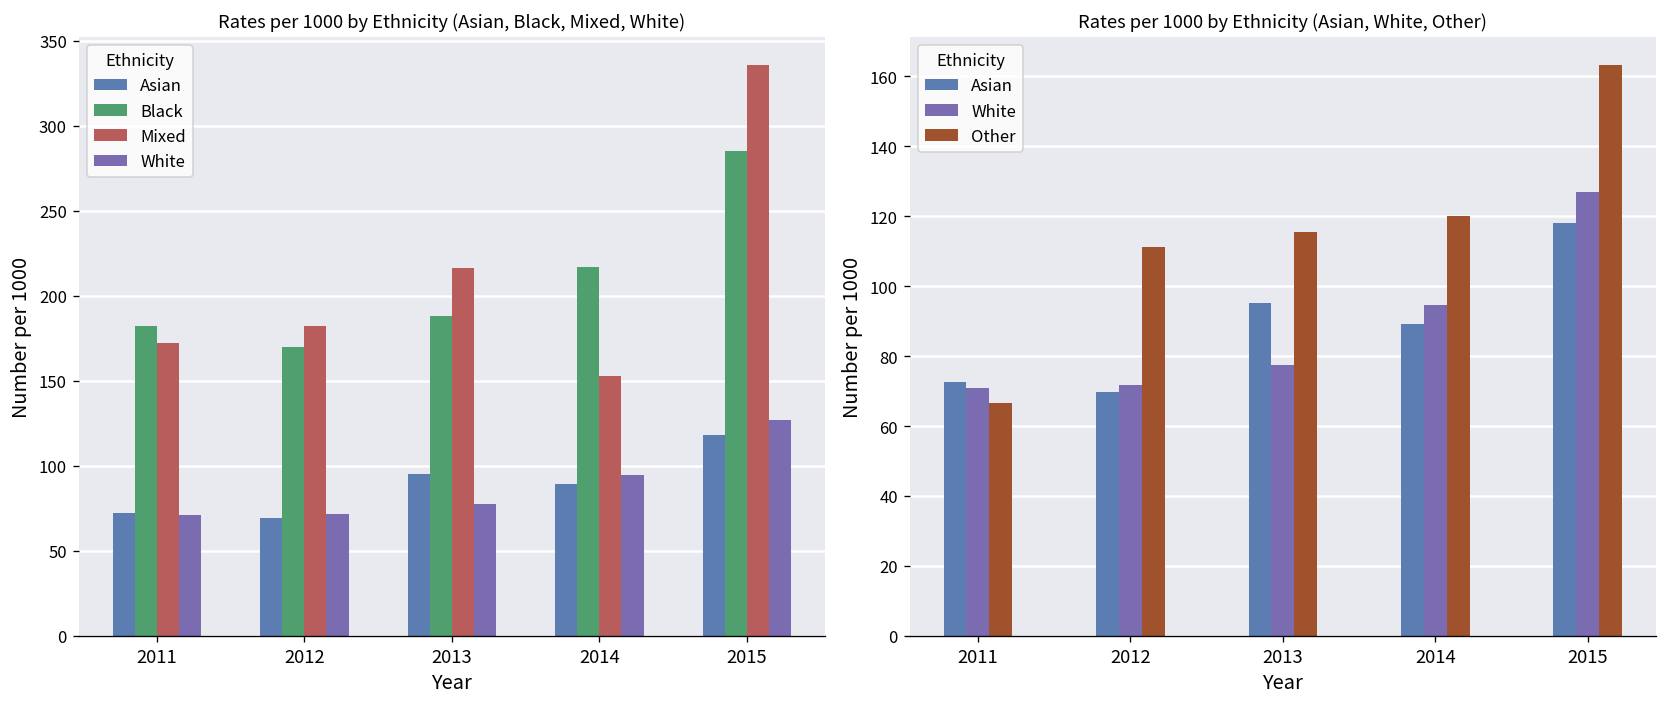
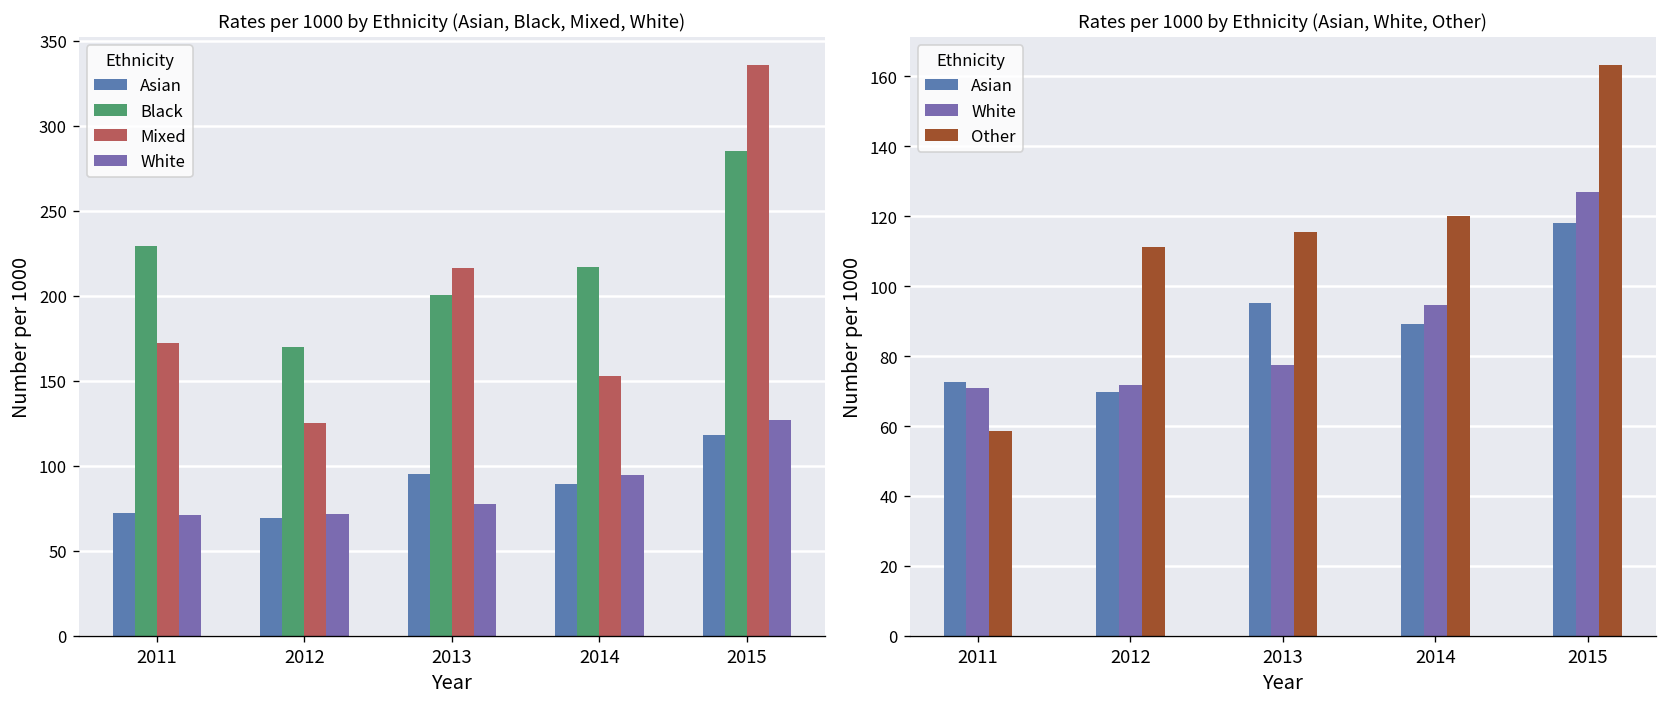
Rates per 1000 by Ethnicity (Asian, Black, Mixed, White), Black, 2011: 182 -> 229
Rates per 1000 by Ethnicity (Asian, Black, Mixed, White), Mixed, 2012: 182 -> 125
Rates per 1000 by Ethnicity (Asian, Black, Mixed, White), Black, 2013: 188 -> 200
Rates per 1000 by Ethnicity (Asian, White, Other), Other, 2011: 67 -> 59
